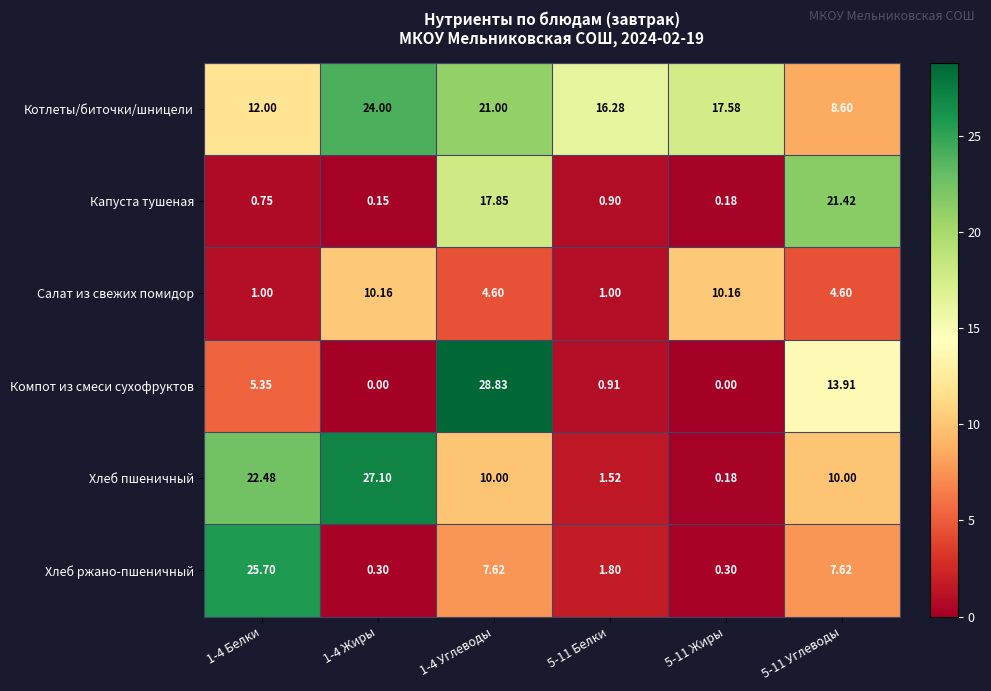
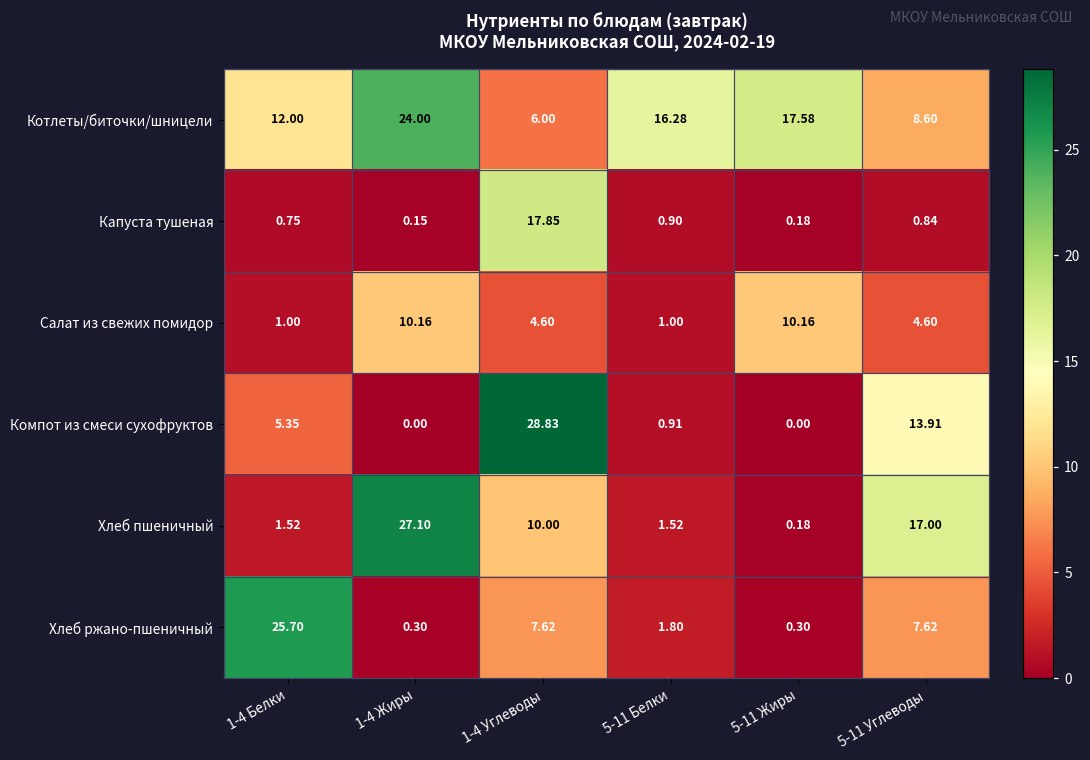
Котлеты/биточки/шницели, 1-4 Углеводы: 21.00 -> 6.00
Капуста тушеная, 5-11 Углеводы: 21.42 -> 0.84
Хлеб пшеничный, 1-4 Белки: 22.48 -> 1.52
Хлеб пшеничный, 5-11 Углеводы: 10.00 -> 17.00
